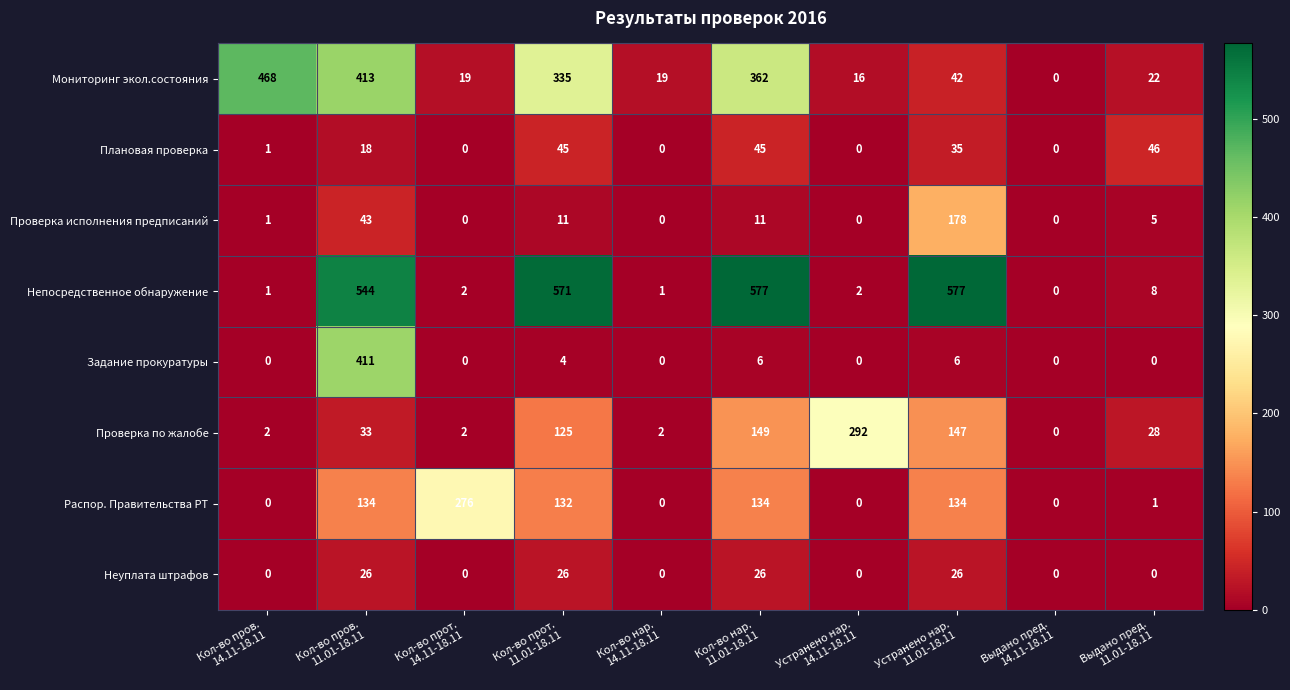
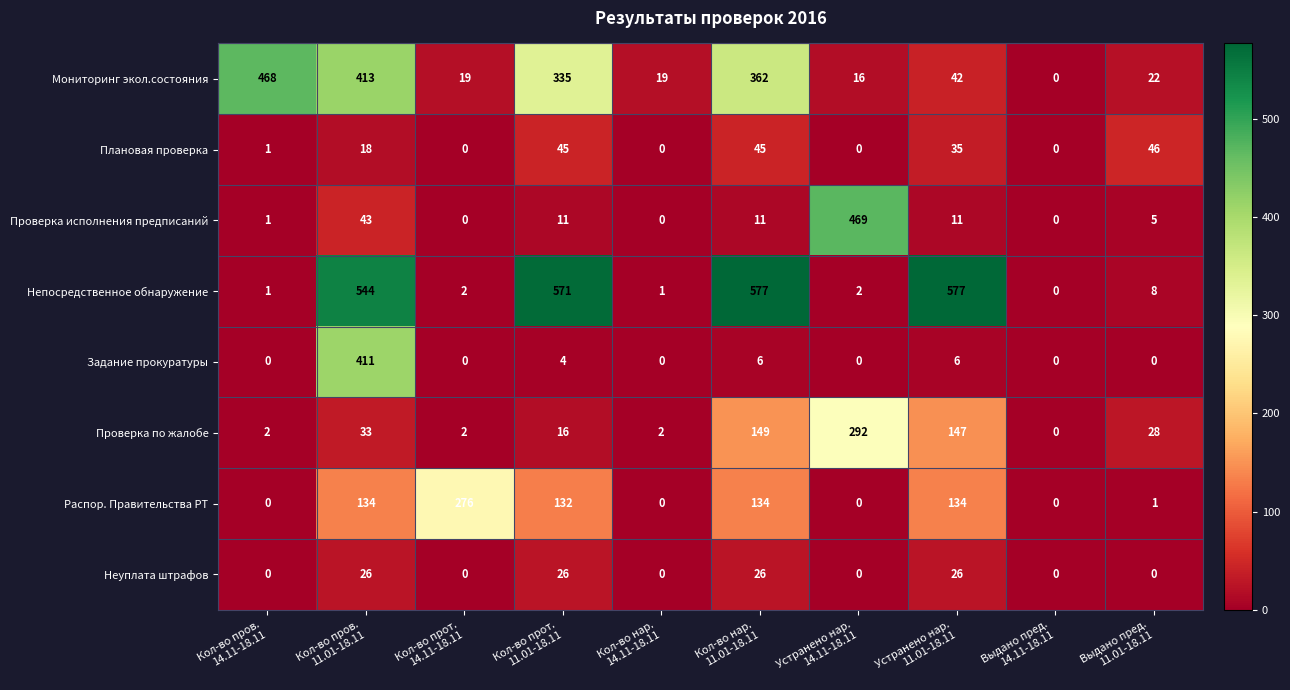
Проверка исполнения предписаний, Устранено нар. 14.11-18.11: 0 -> 469
Проверка исполнения предписаний, Устранено нар. 11.01-18.11: 178 -> 11
Проверка по жалобе, Кол-во прот. 11.01-18.11: 125 -> 16
